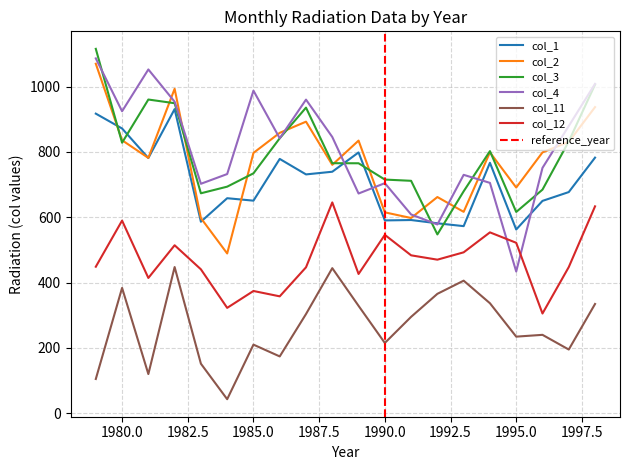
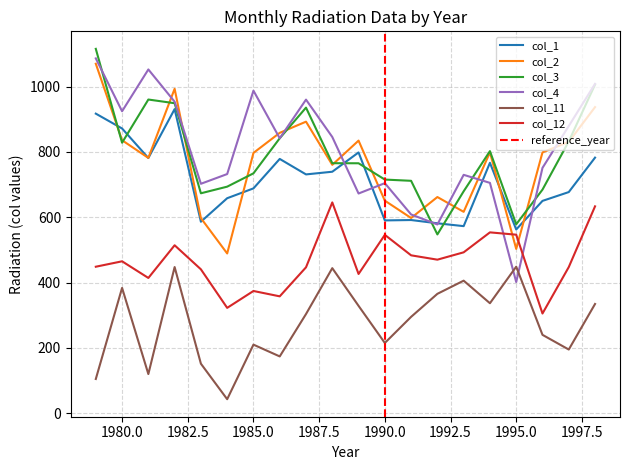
col_12, 1980.0: 590 -> 470
col_1, 1985.0: 650 -> 690
col_2, 1990.0: 620 -> 650
col_2, 1995.0: 690 -> 500
col_3, 1995.0: 620 -> 580
col_4, 1995.0: 430 -> 400
col_11, 1995.0: 230 -> 450
col_12, 1995.0: 520 -> 550
